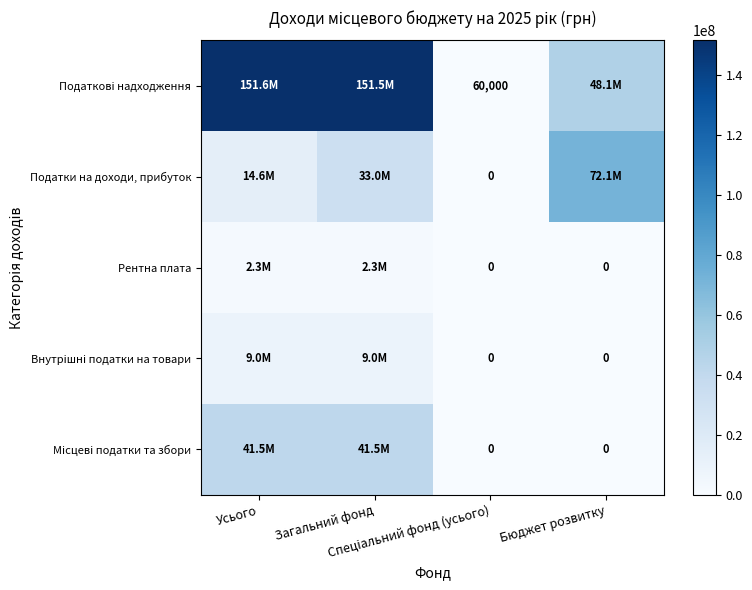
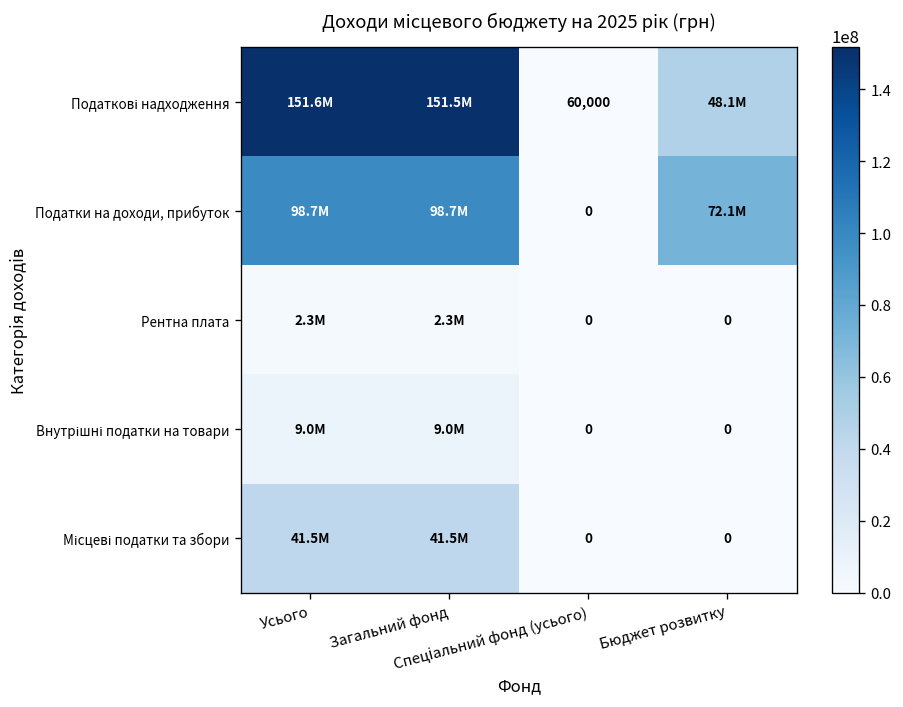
Податки на доходи, прибуток, Усього: 14.6M -> 98.7M
Податки на доходи, прибуток, Загальний фонд: 33.0M -> 98.7M
